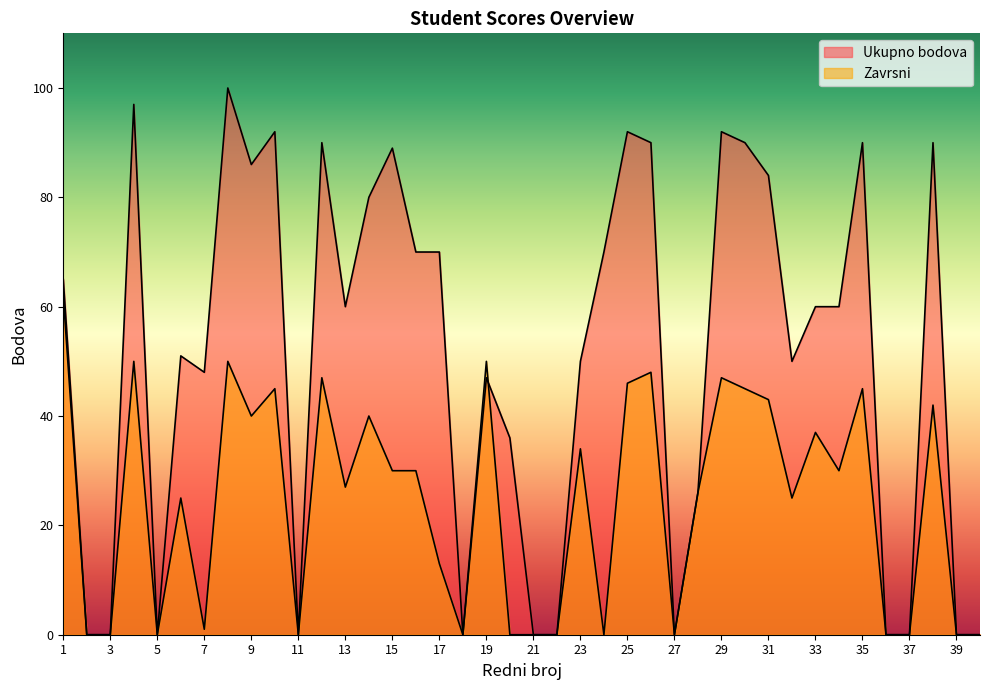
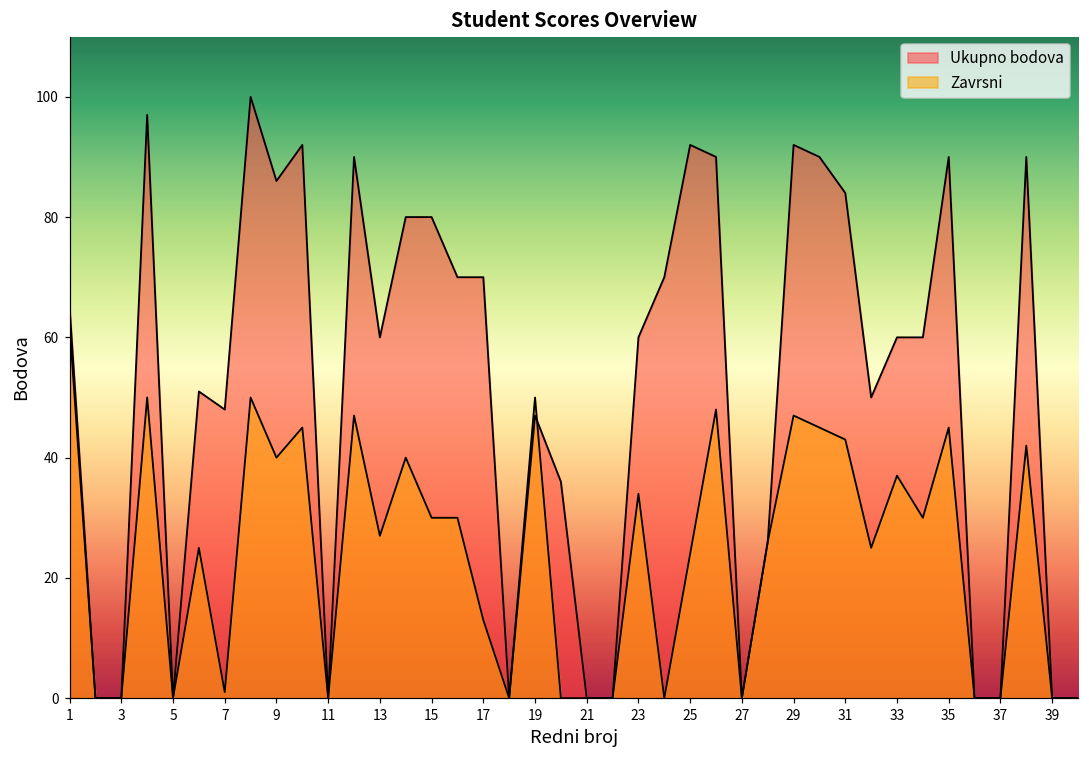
Ukupno bodova, 15: 89 -> 80
Ukupno bodova, 23: 50 -> 60
Zavrsni, 25: 46 -> 24
